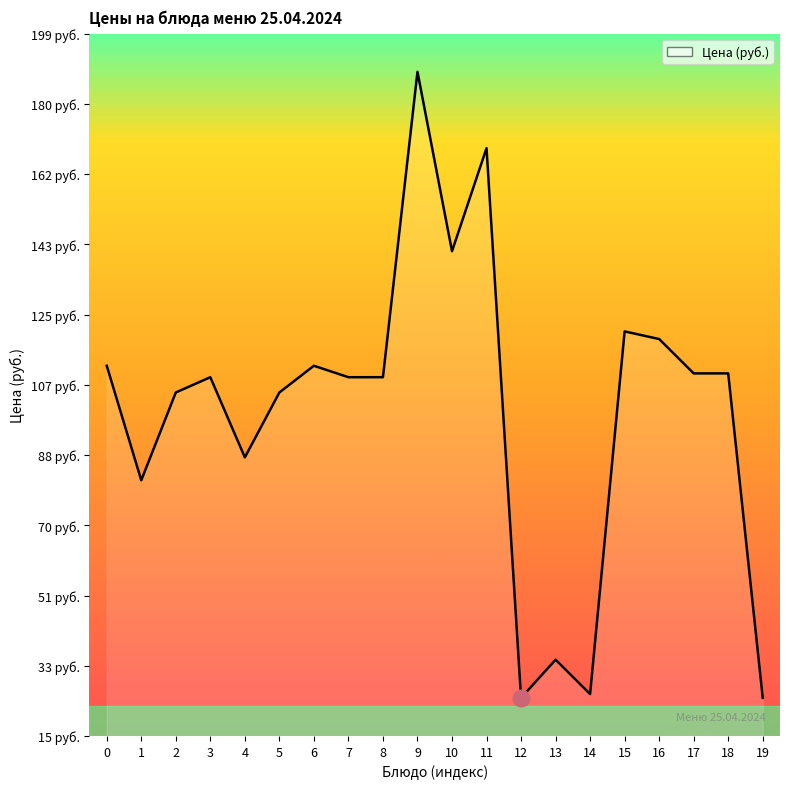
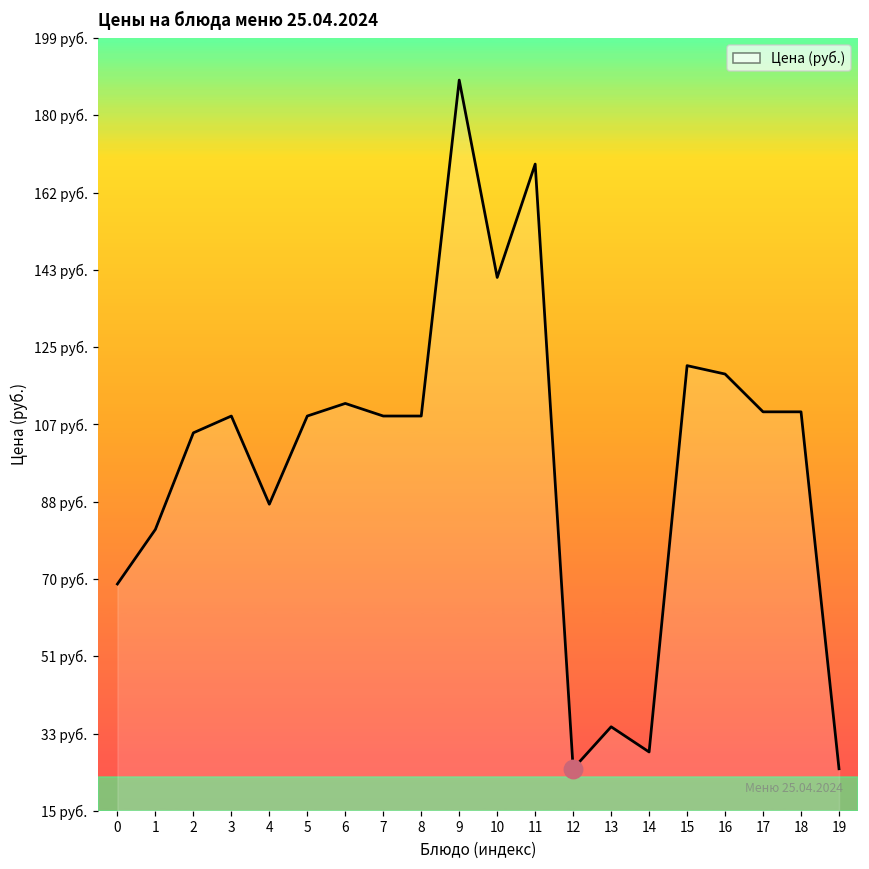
Цена (руб.), 0: 112 руб. -> 69 руб.
Цена (руб.), 5: 105 руб. -> 109 руб.
Цена (руб.), 14: 26 руб. -> 29 руб.
